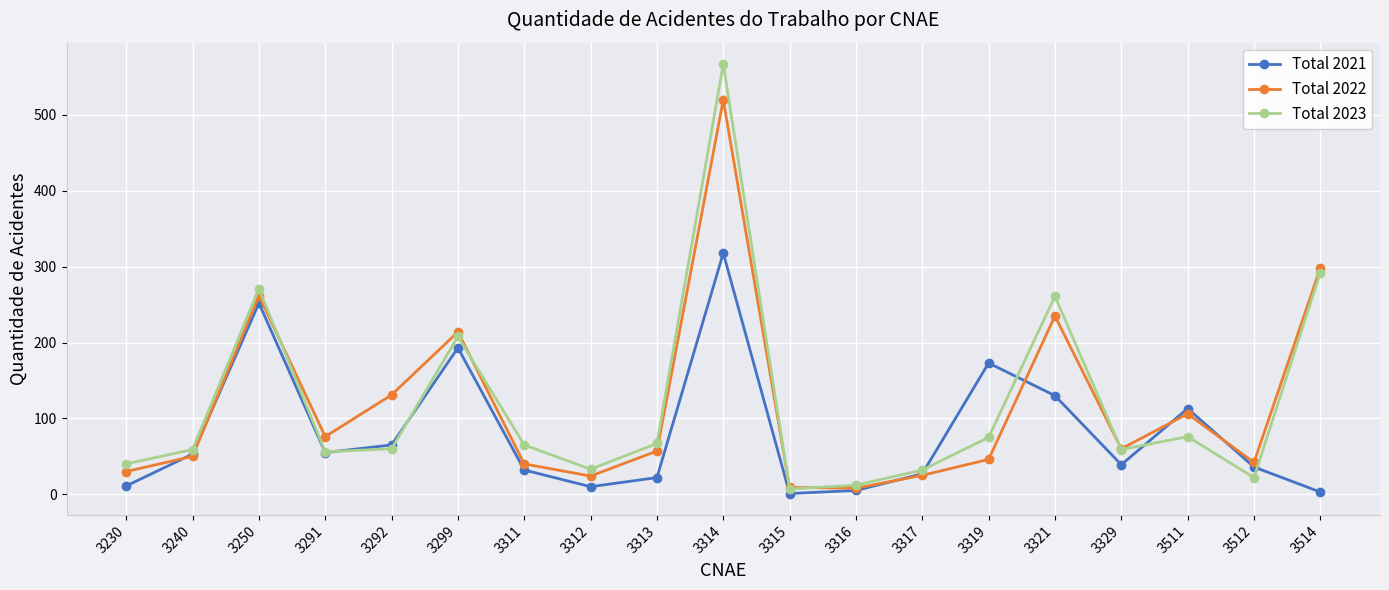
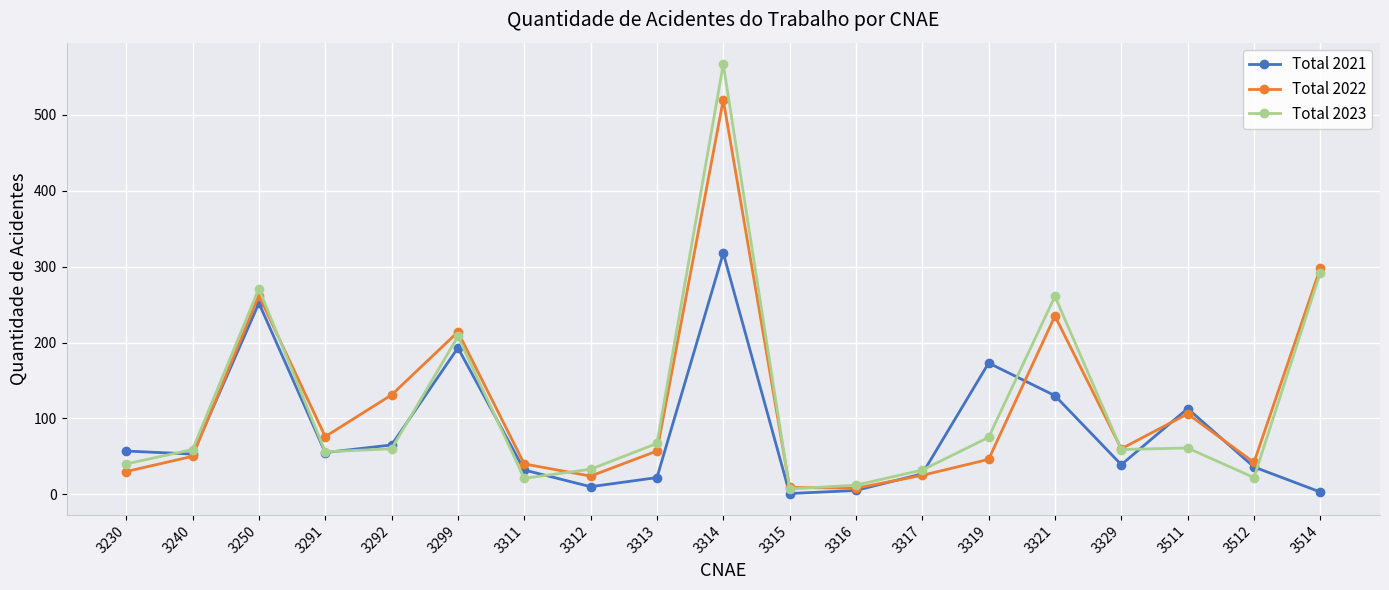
Total 2021, 3230: 10 -> 60
Total 2023, 3311: 70 -> 20
Total 2023, 3511: 80 -> 60
